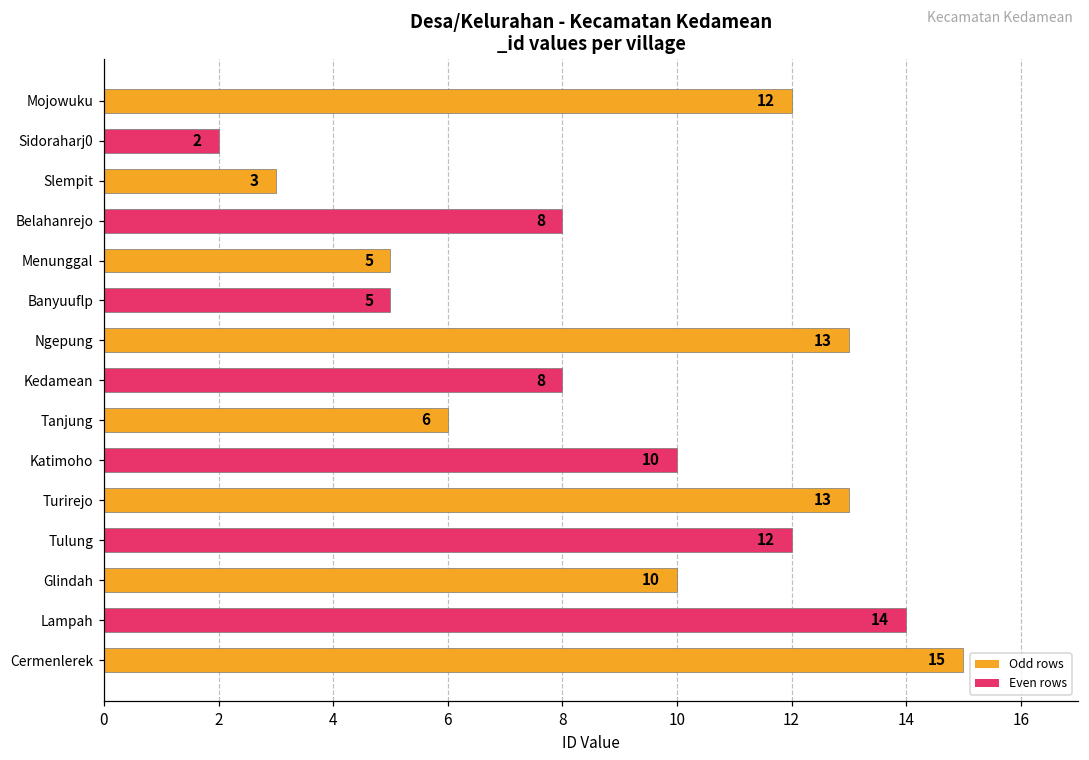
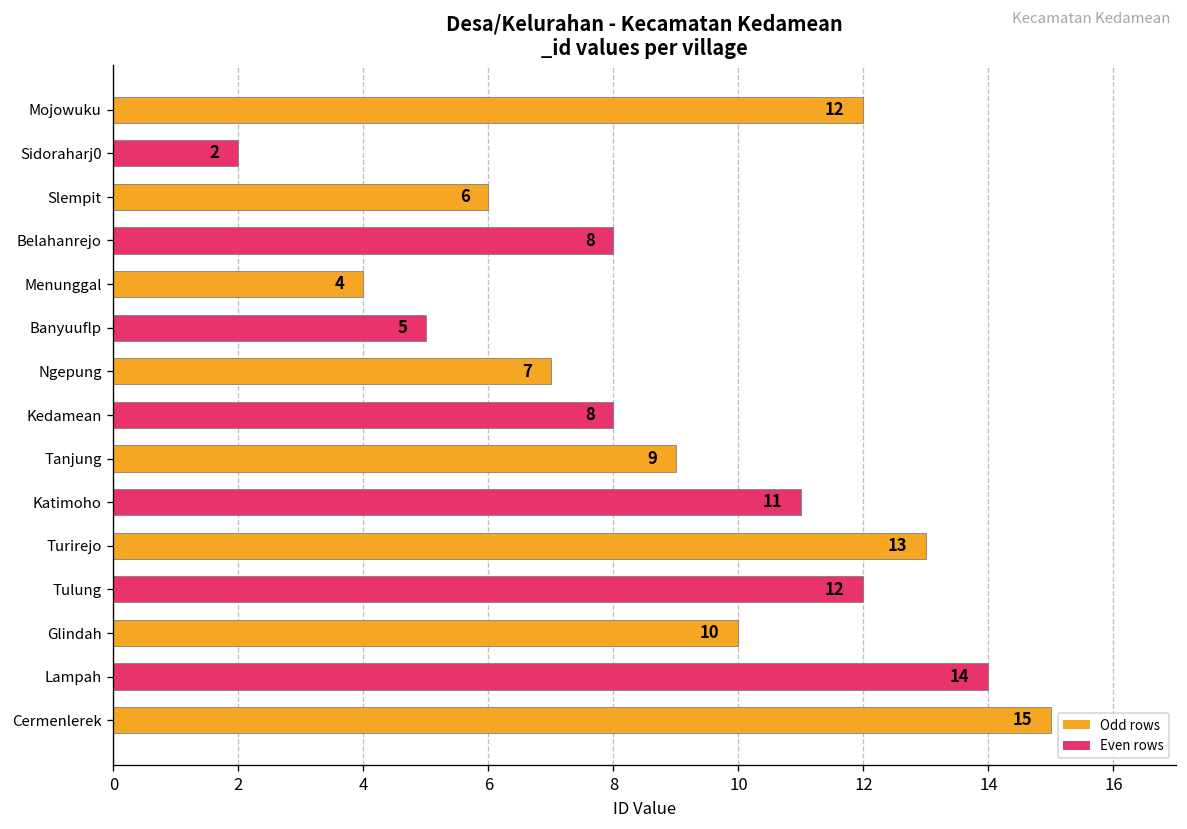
Slempit: 3 -> 6
Menunggal: 5 -> 4
Ngepung: 13 -> 7
Tanjung: 6 -> 9
Katimoho: 10 -> 11
